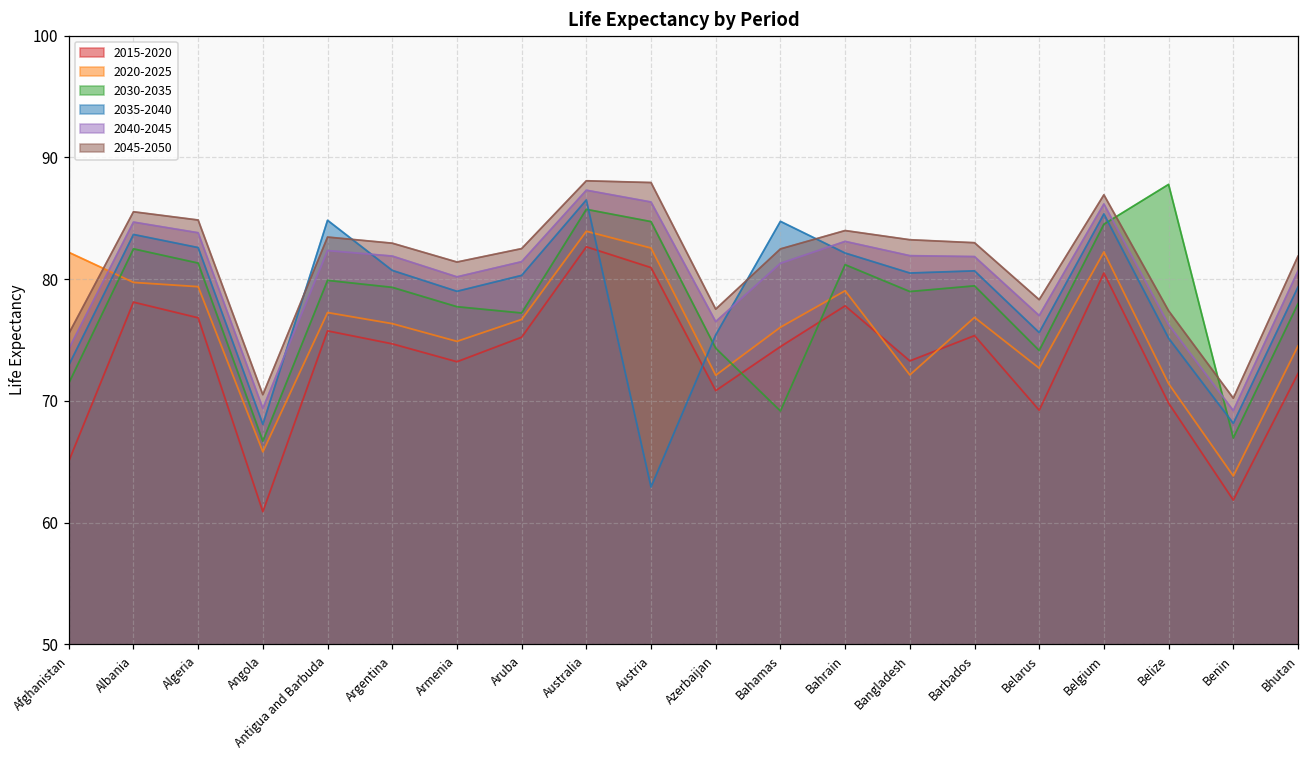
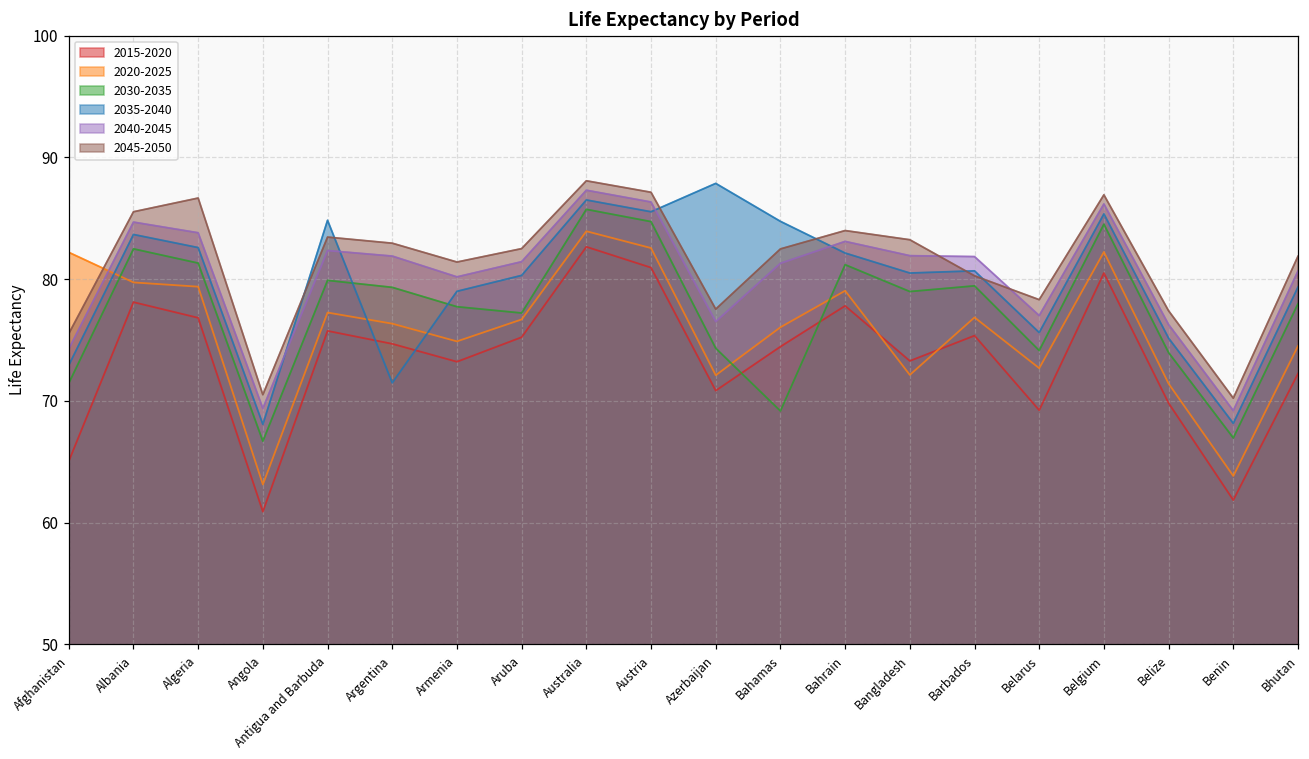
2045-2050, Algeria: 84.9 -> 86.7
2020-2025, Angola: 65.8 -> 63.1
2035-2040, Argentina: 80.7 -> 71.5
2035-2040, Austria: 62.9 -> 85.5
2045-2050, Austria: 87.9 -> 87.1
2035-2040, Azerbaijan: 75.4 -> 87.9
2045-2050, Barbados: 83.0 -> 80.3
2030-2035, Belize: 87.8 -> 74.0
